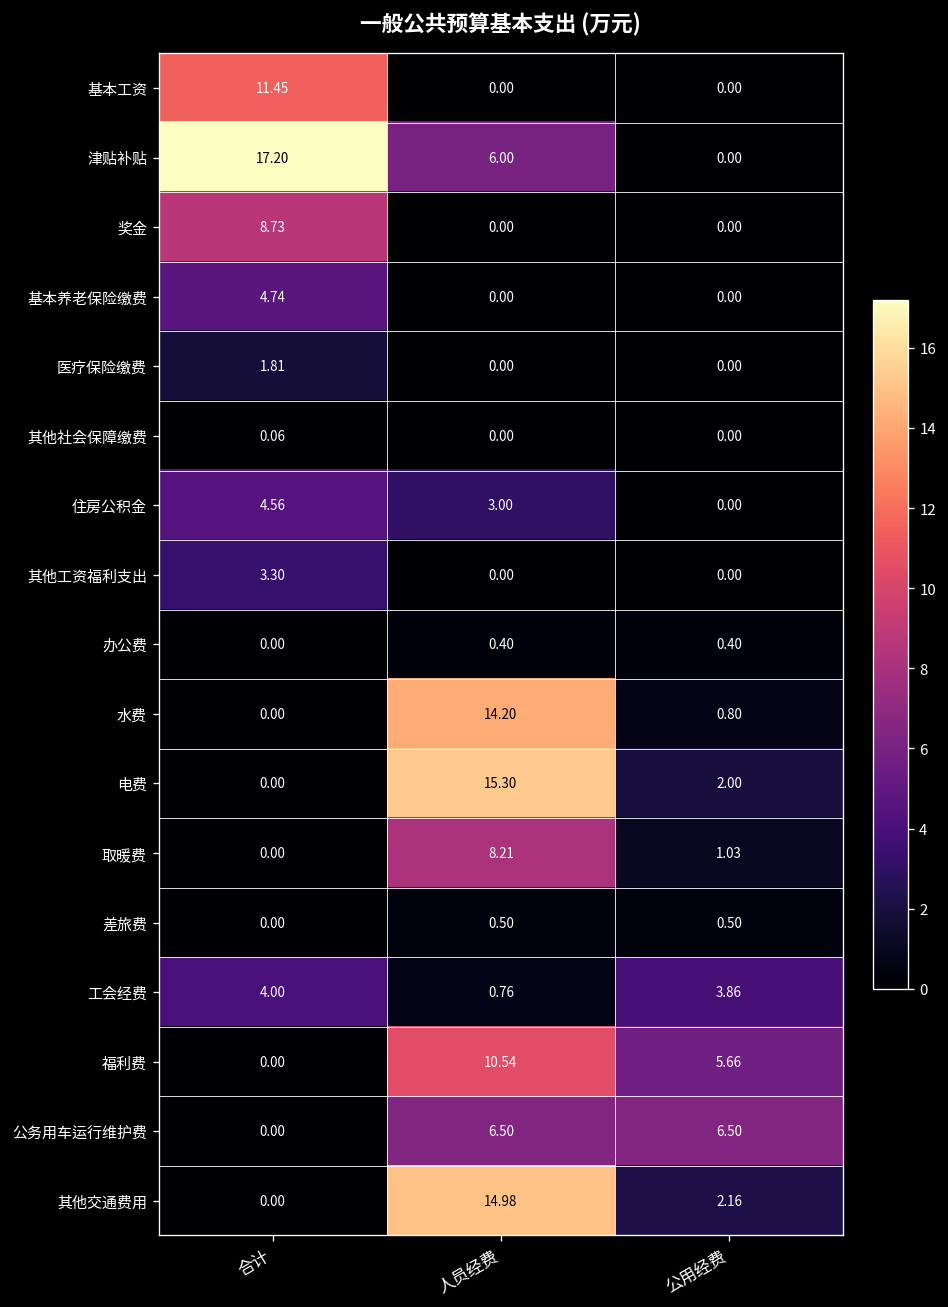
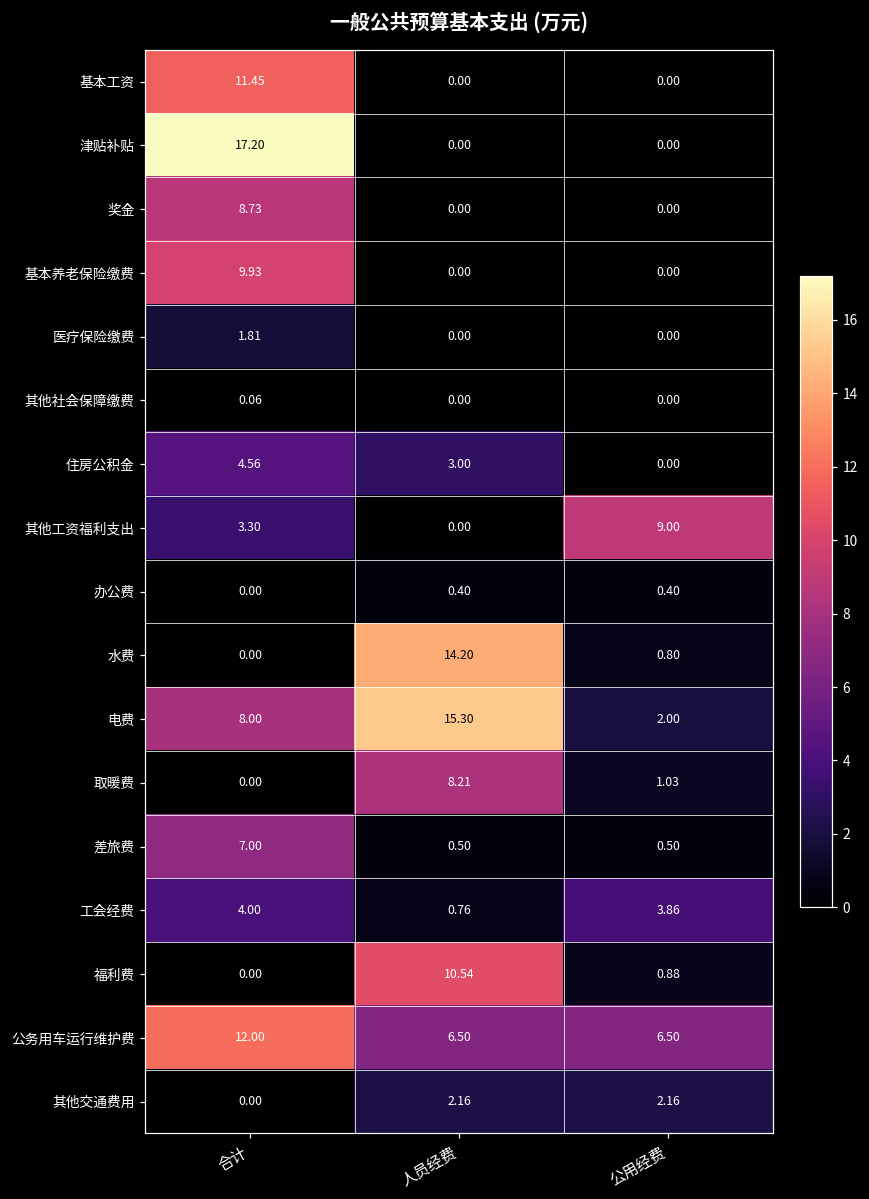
津贴补贴, 人员经费: 6.00 -> 0.00
基本养老保险缴费, 合计: 4.74 -> 9.93
其他工资福利支出, 公用经费: 0.00 -> 9.00
电费, 合计: 0.00 -> 8.00
差旅费, 合计: 0.00 -> 7.00
福利费, 公用经费: 5.66 -> 0.88
公务用车运行维护费, 合计: 0.00 -> 12.00
其他交通费用, 人员经费: 14.98 -> 2.16
